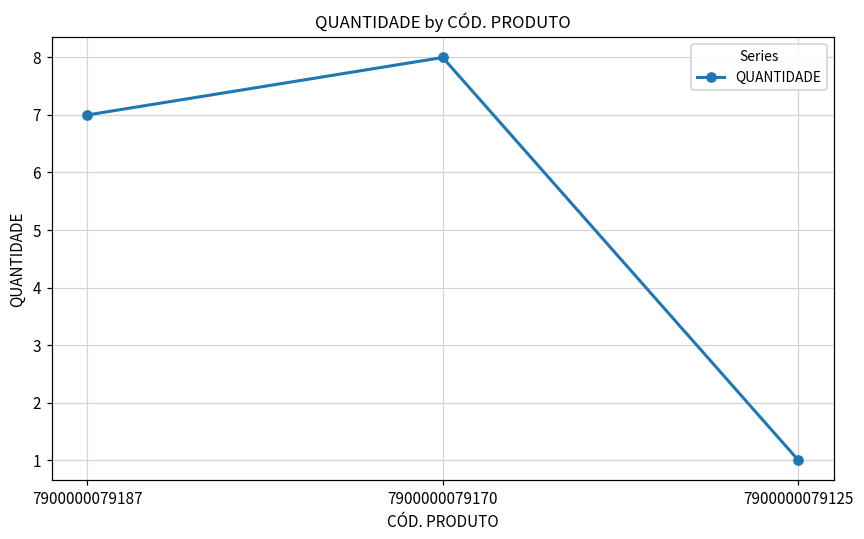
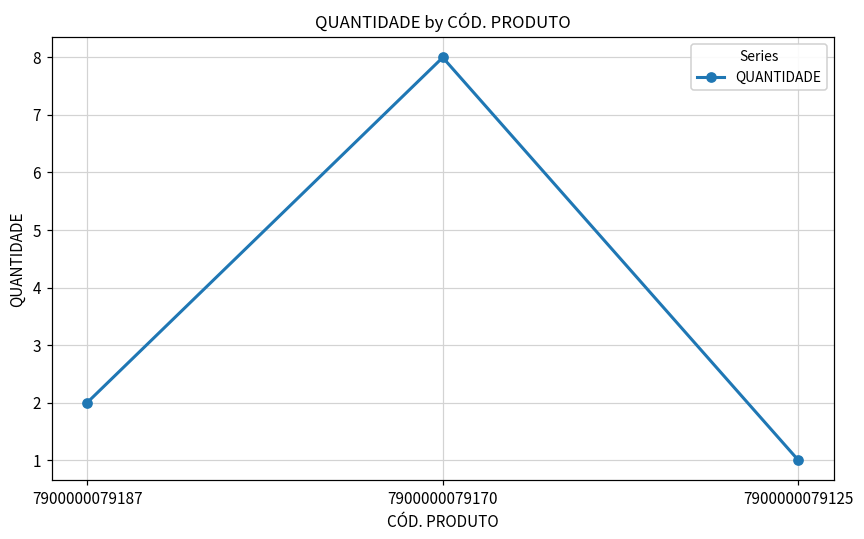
7900000079187: 7 -> 2
